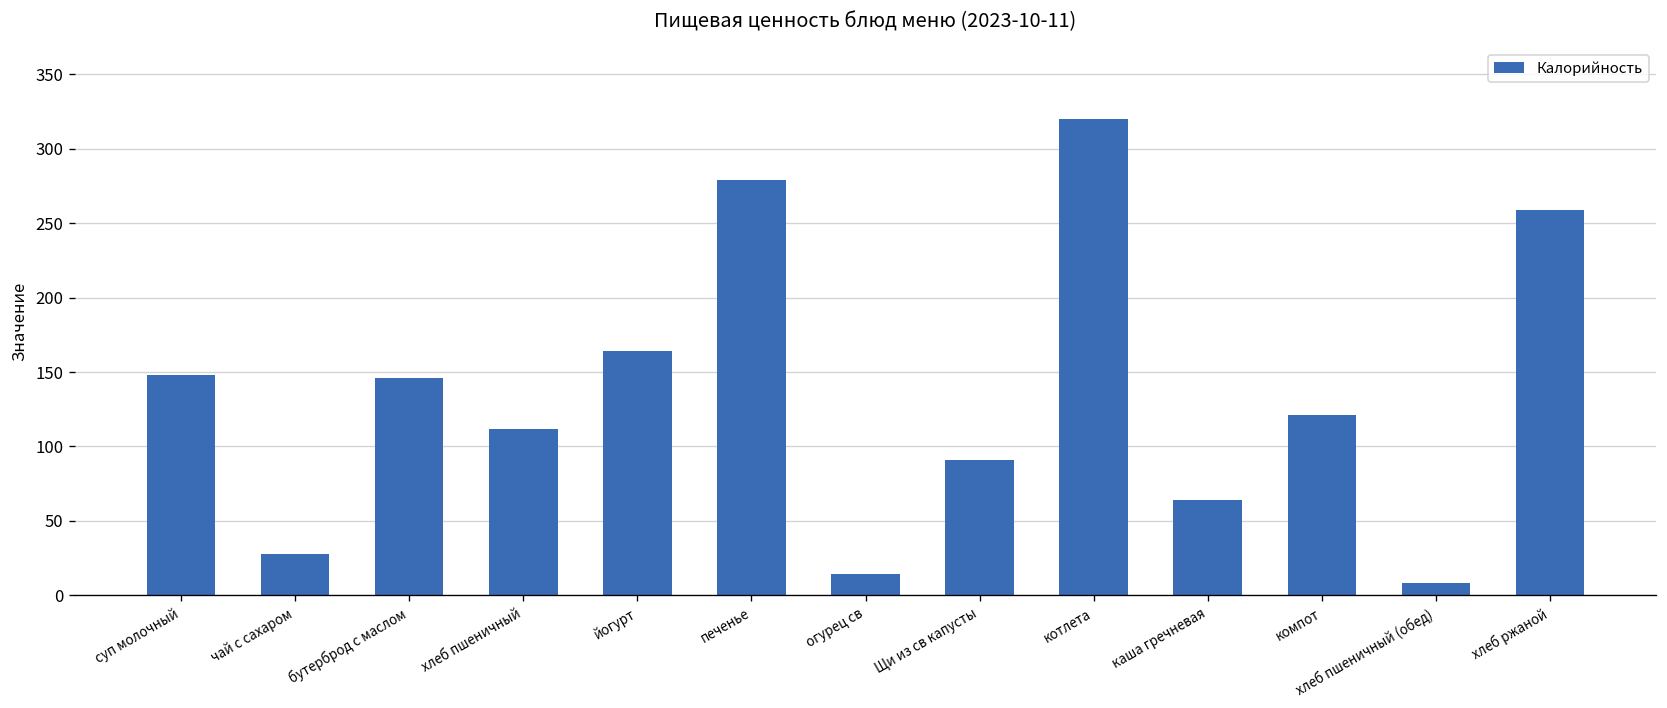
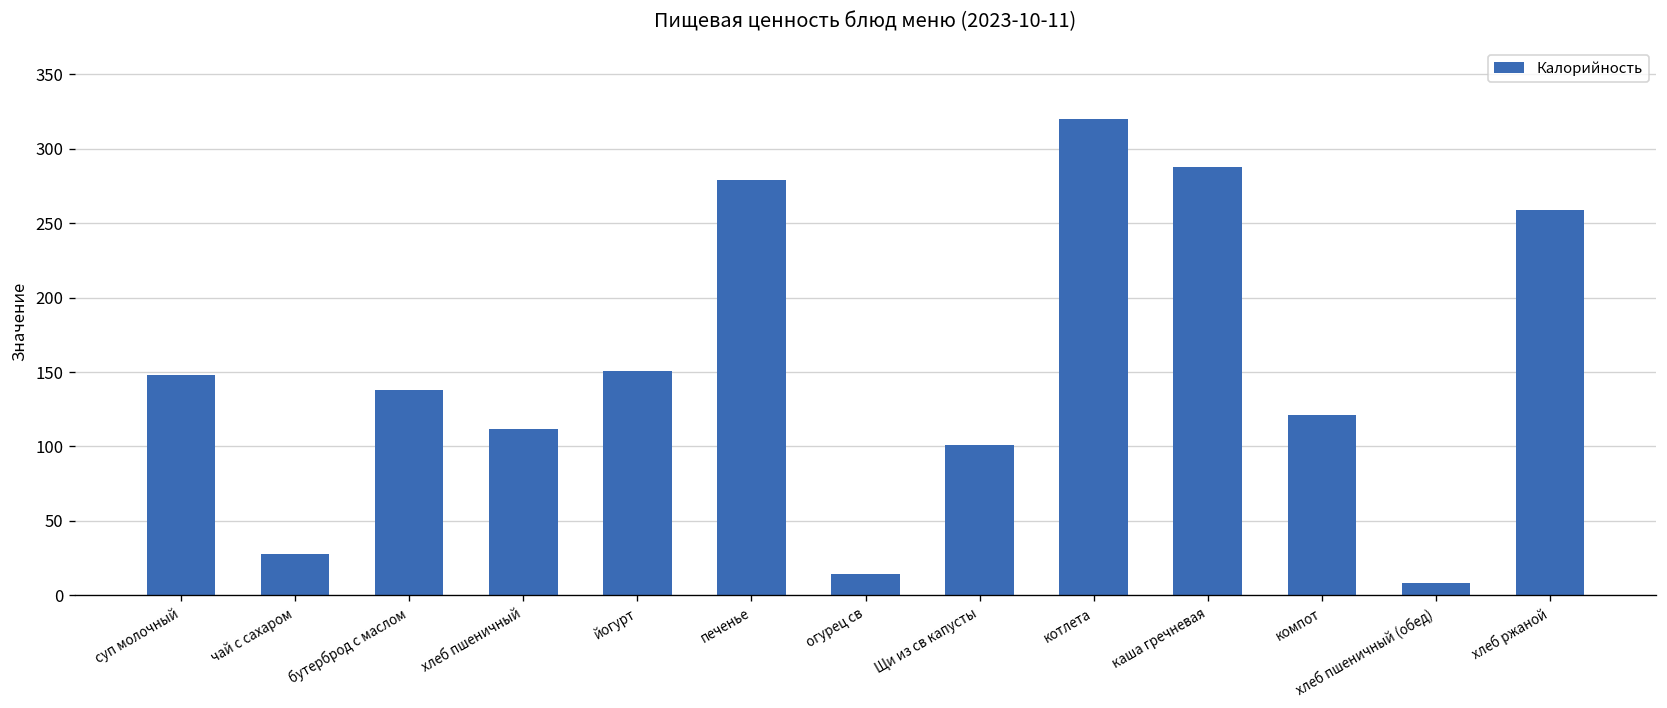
бутерброд с маслом: 146 -> 138
йогурт: 164 -> 151
Щи из св капусты: 91 -> 101
каша гречневая: 64 -> 288
